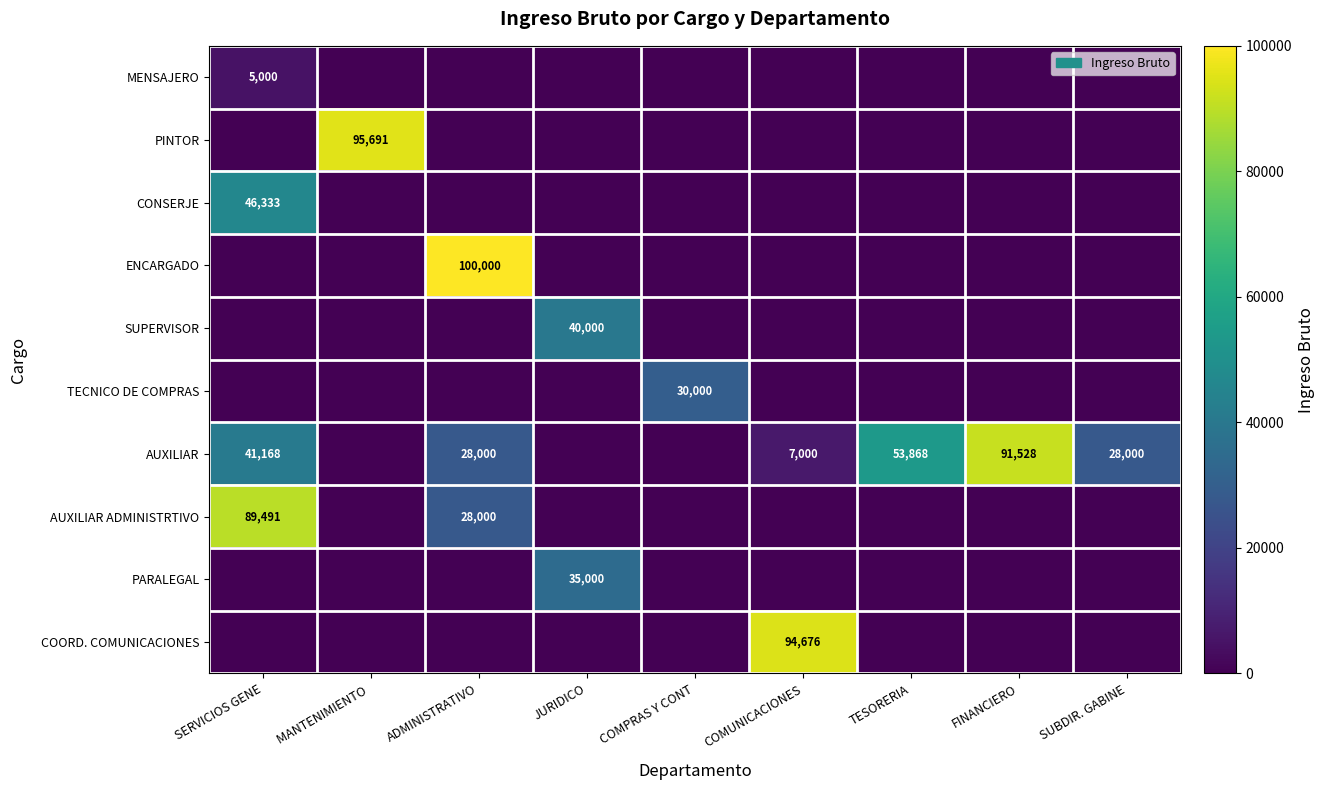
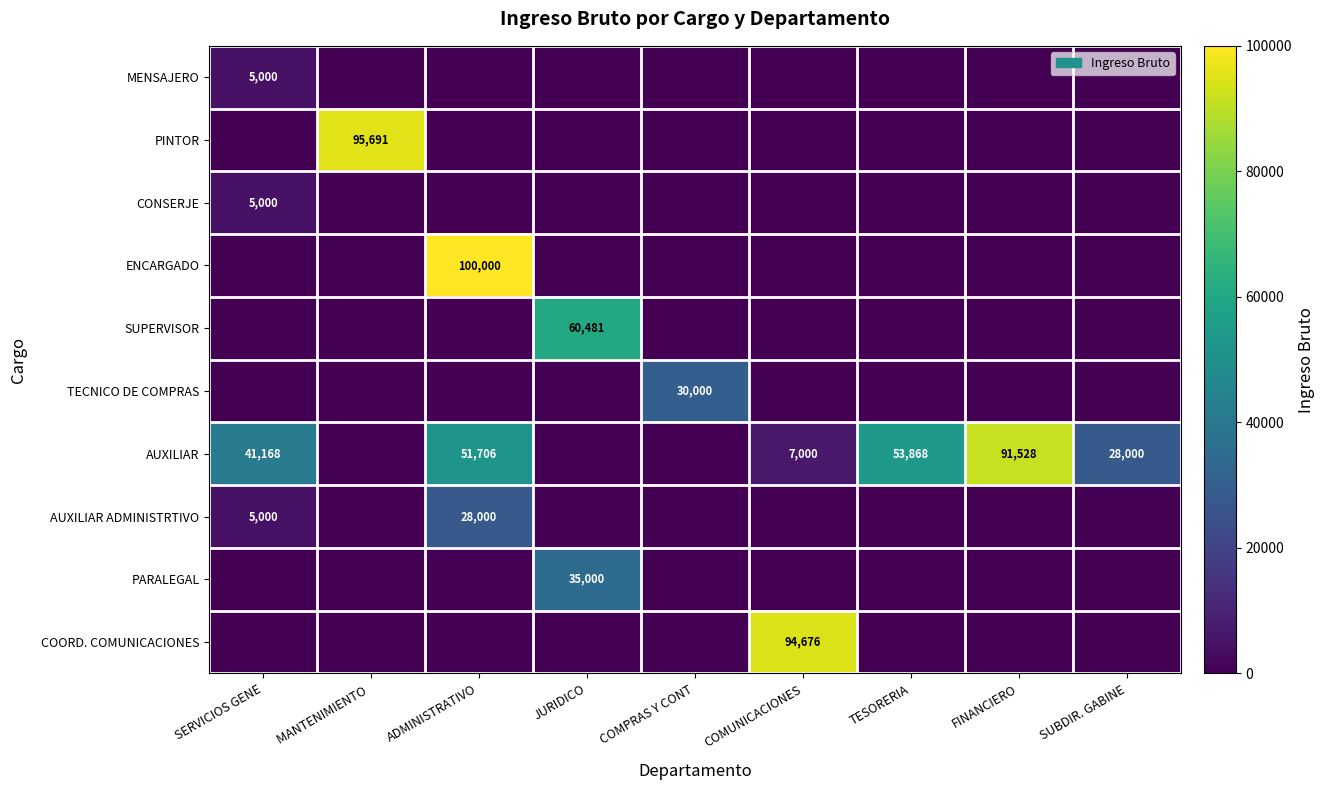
CONSERJE, SERVICIOS GENE: 46,333 -> 5,000
SUPERVISOR, JURIDICO: 40,000 -> 60,481
AUXILIAR, ADMINISTRATIVO: 28,000 -> 51,706
AUXILIAR ADMINISTRTIVO, SERVICIOS GENE: 89,491 -> 5,000
